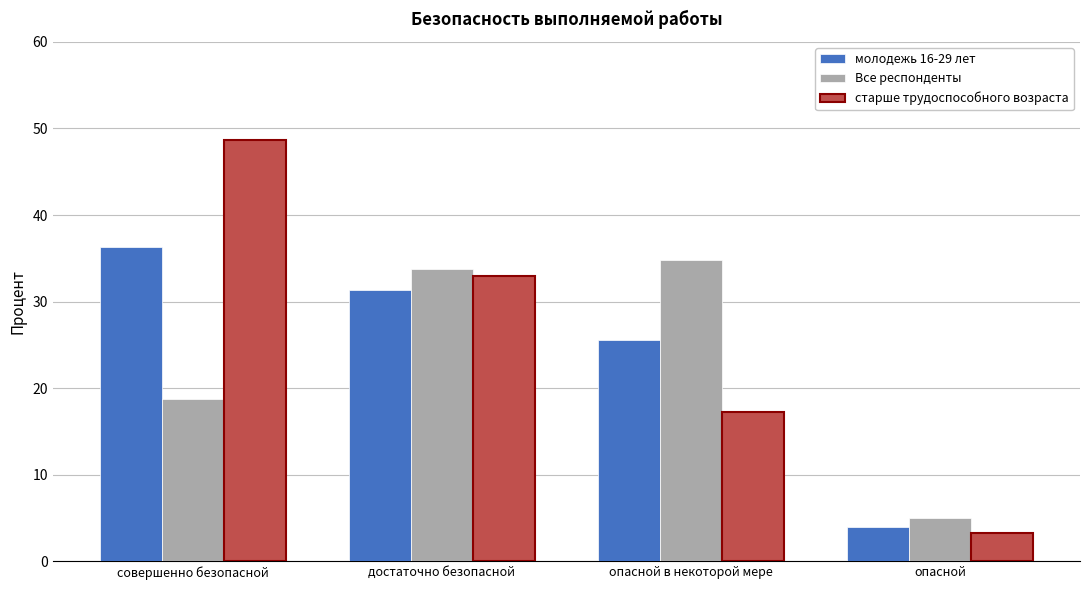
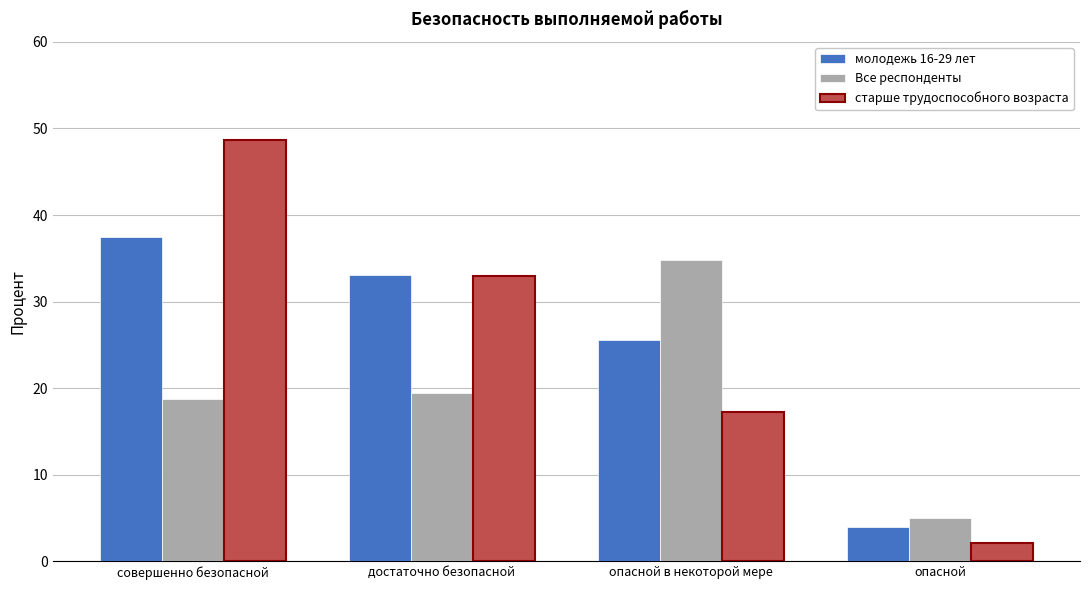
молодежь 16-29 лет, совершенно безопасной: 36 -> 37
молодежь 16-29 лет, достаточно безопасной: 31 -> 33
Все респонденты, достаточно безопасной: 34 -> 19
старше трудоспособного возраста, опасной: 3 -> 2
